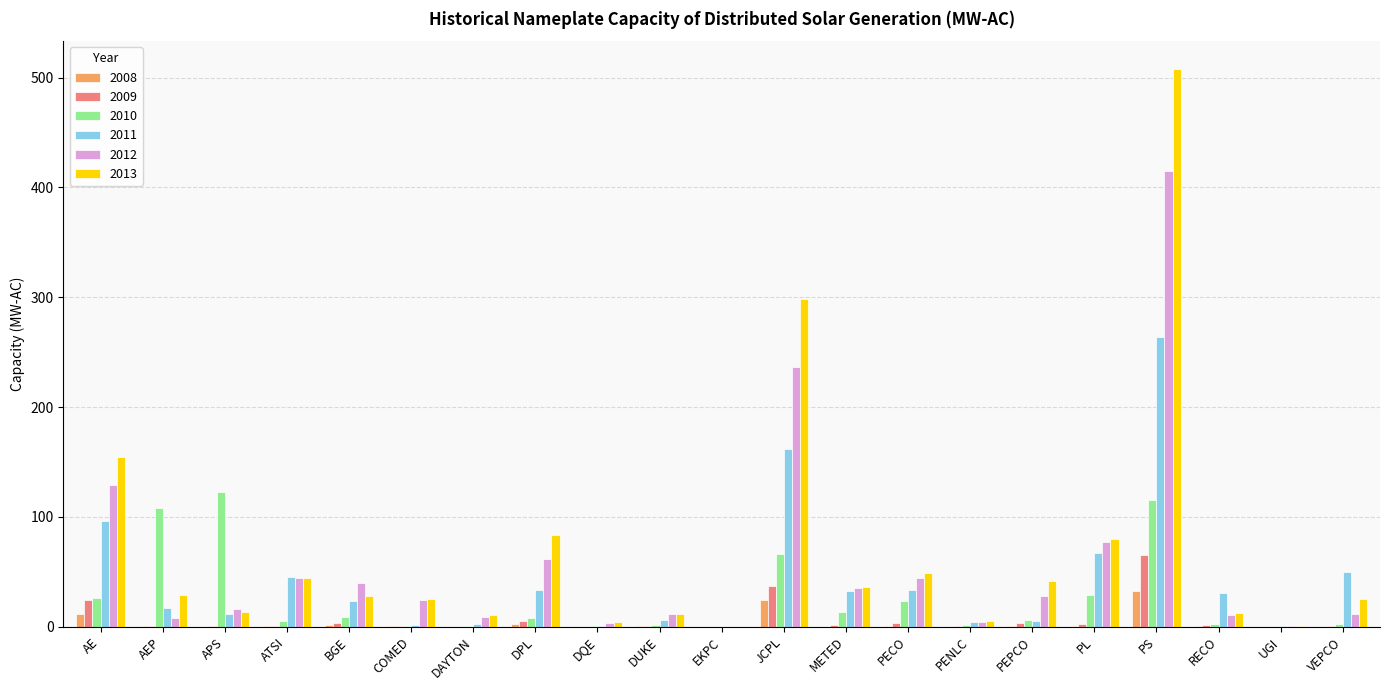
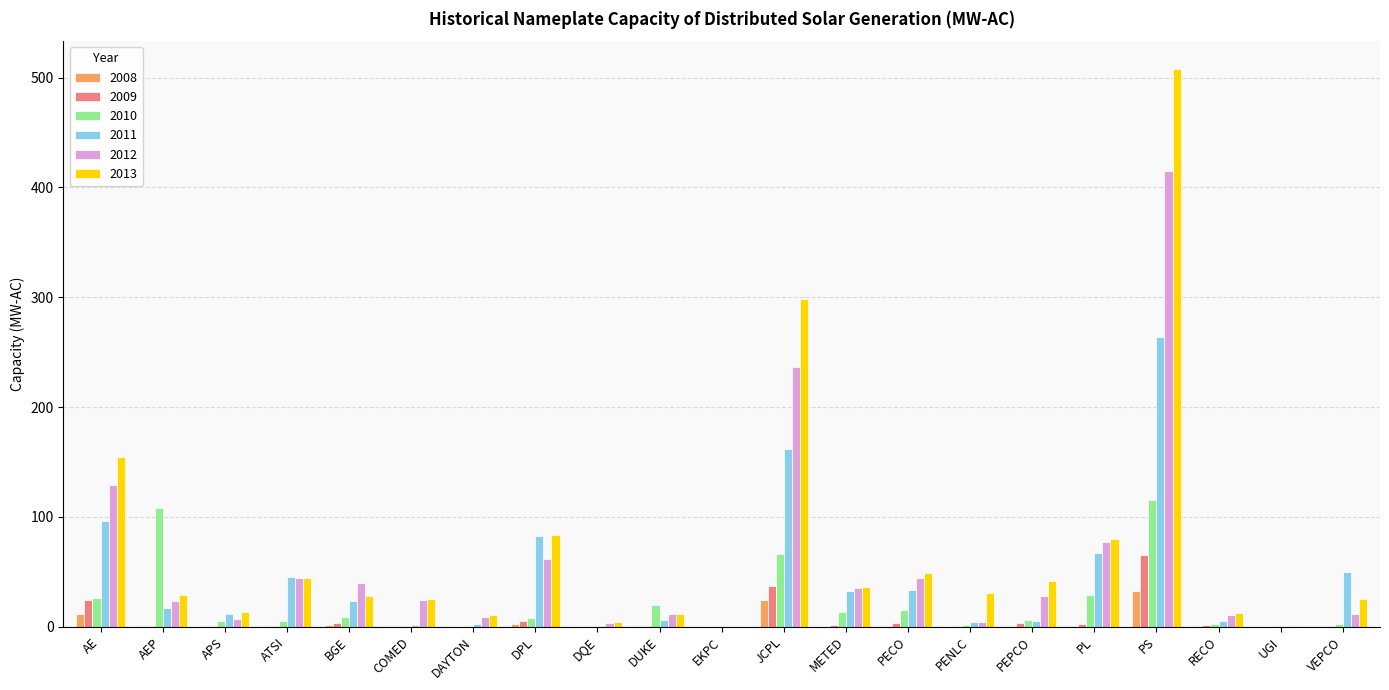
2012, AEP: 8 -> 23
2010, APS: 122 -> 5
2012, APS: 17 -> 7
2011, DPL: 33 -> 82
2010, DUKE: 2 -> 19
2010, PECO: 23 -> 15
2013, PENLC: 5 -> 30
2011, RECO: 31 -> 5
